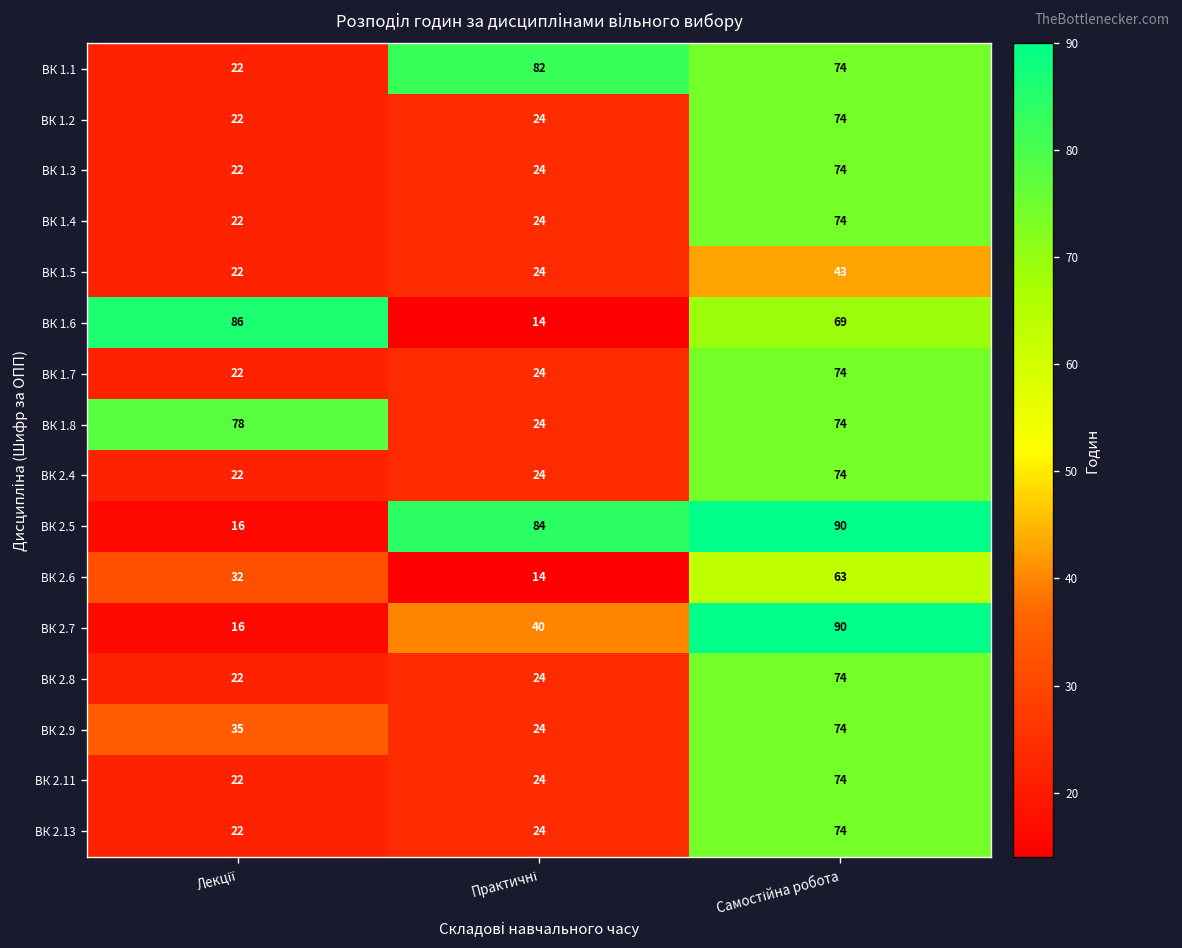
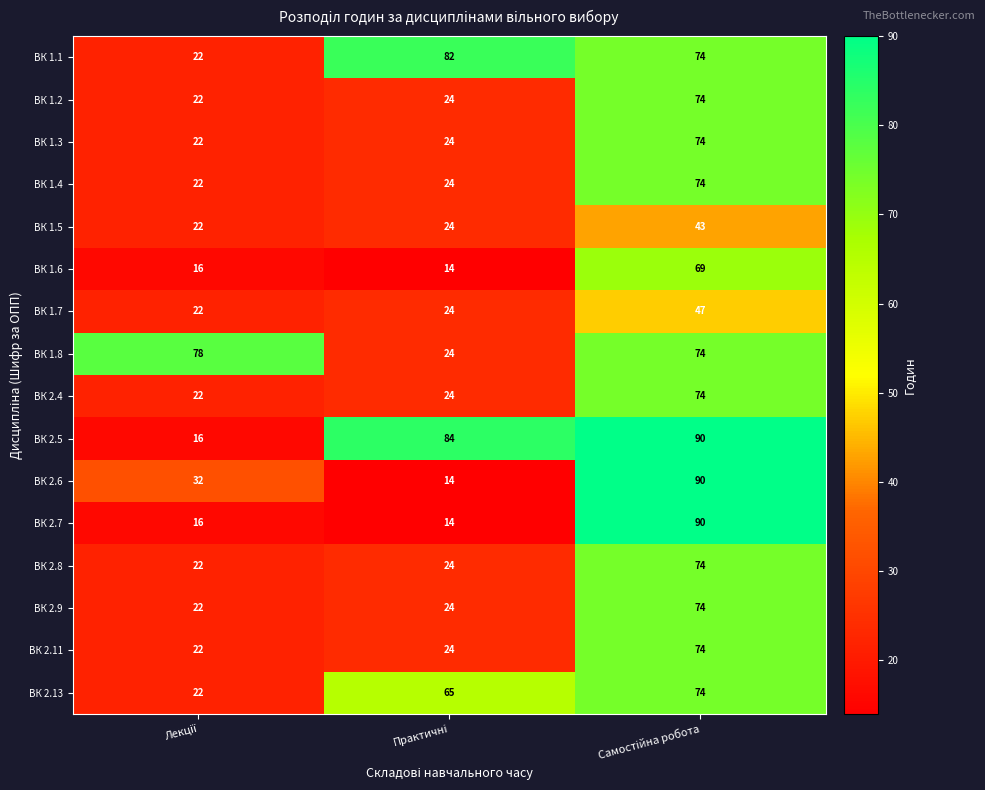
ВК 1.6, Лекції: 86 -> 16
ВК 1.7, Самостійна робота: 74 -> 47
ВК 2.6, Самостійна робота: 63 -> 90
ВК 2.7, Практичні: 40 -> 14
ВК 2.9, Лекції: 35 -> 22
ВК 2.13, Практичні: 24 -> 65
